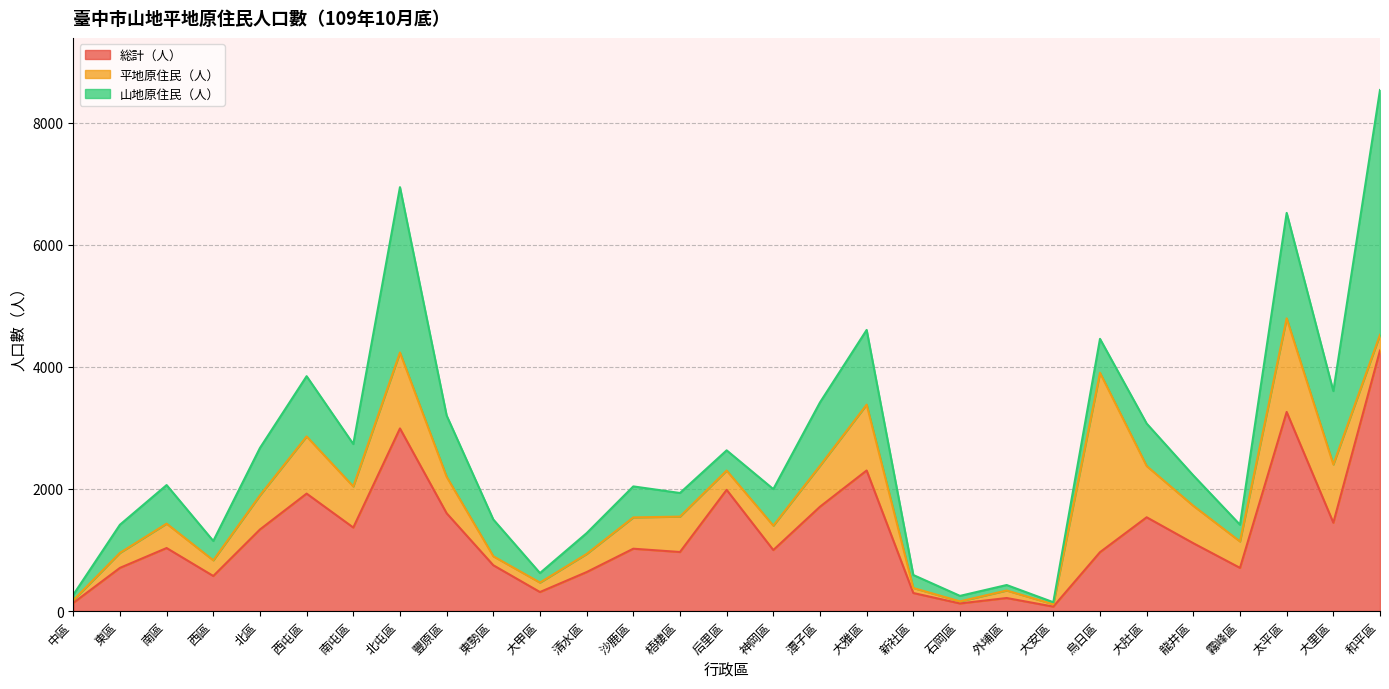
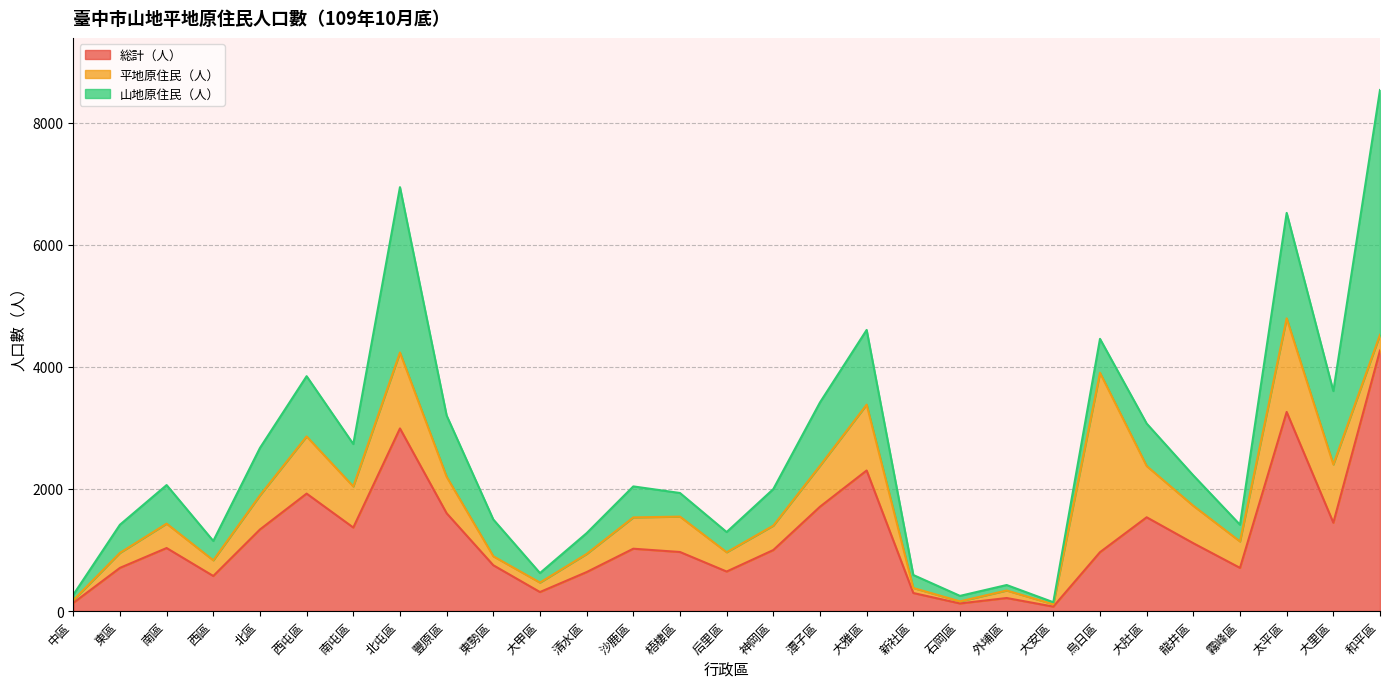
総計（人）, 后里區: 2000 -> 600
